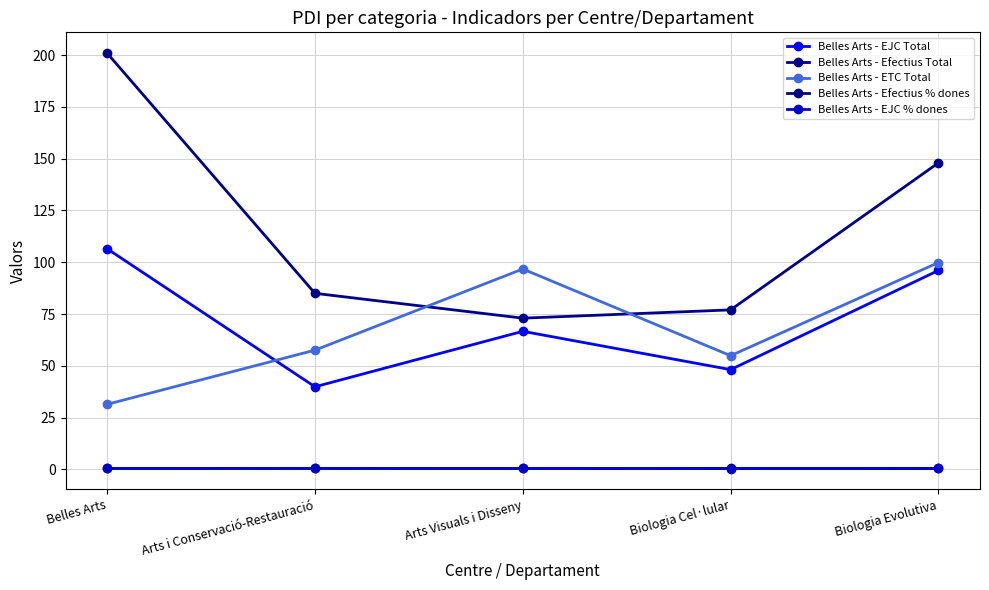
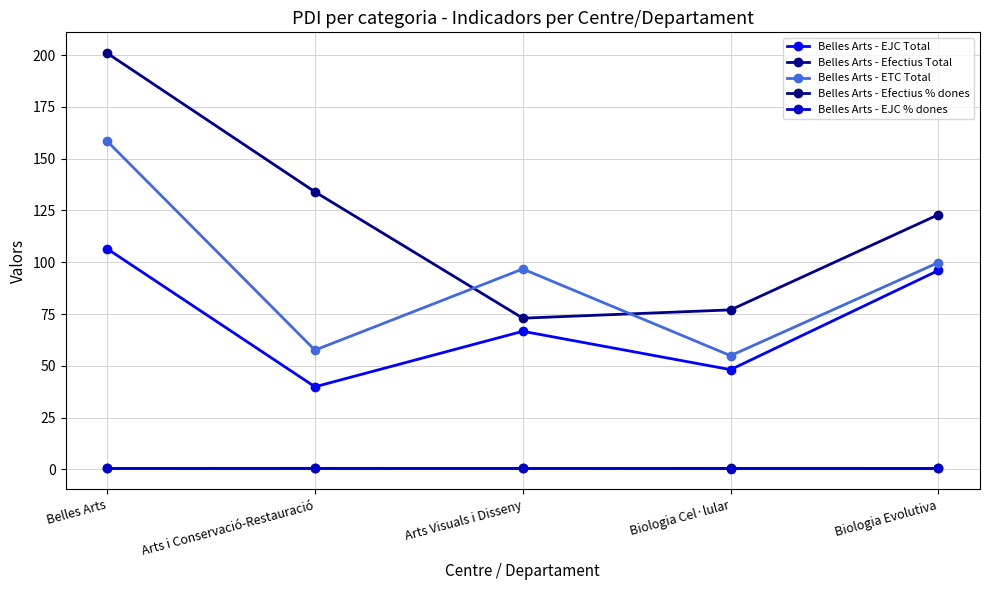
Belles Arts - ETC Total, Belles Arts: 31 -> 159
Belles Arts - Efectius Total, Arts i Conservació-Restauració: 85 -> 134
Belles Arts - Efectius Total, Biologia Evolutiva: 148 -> 123
